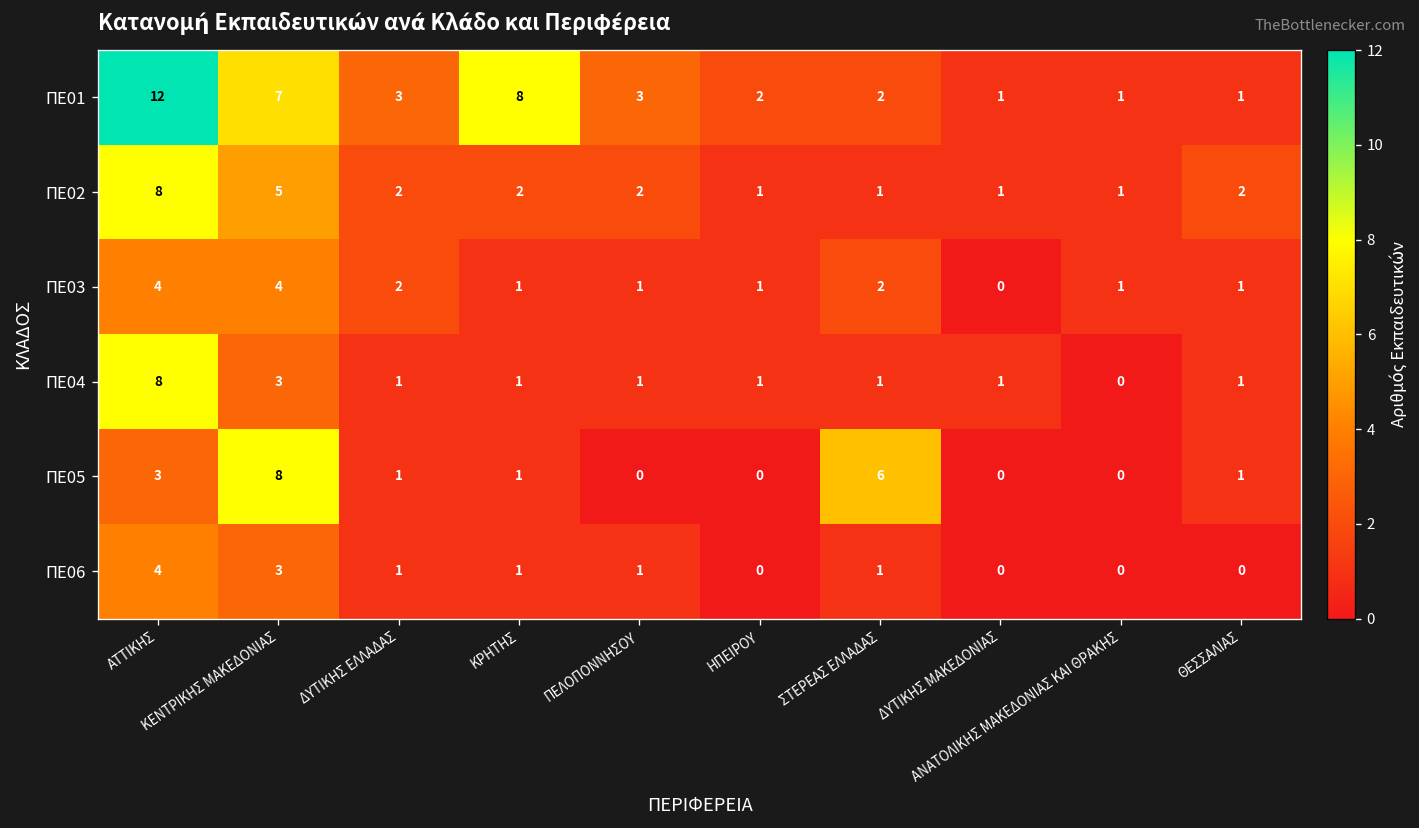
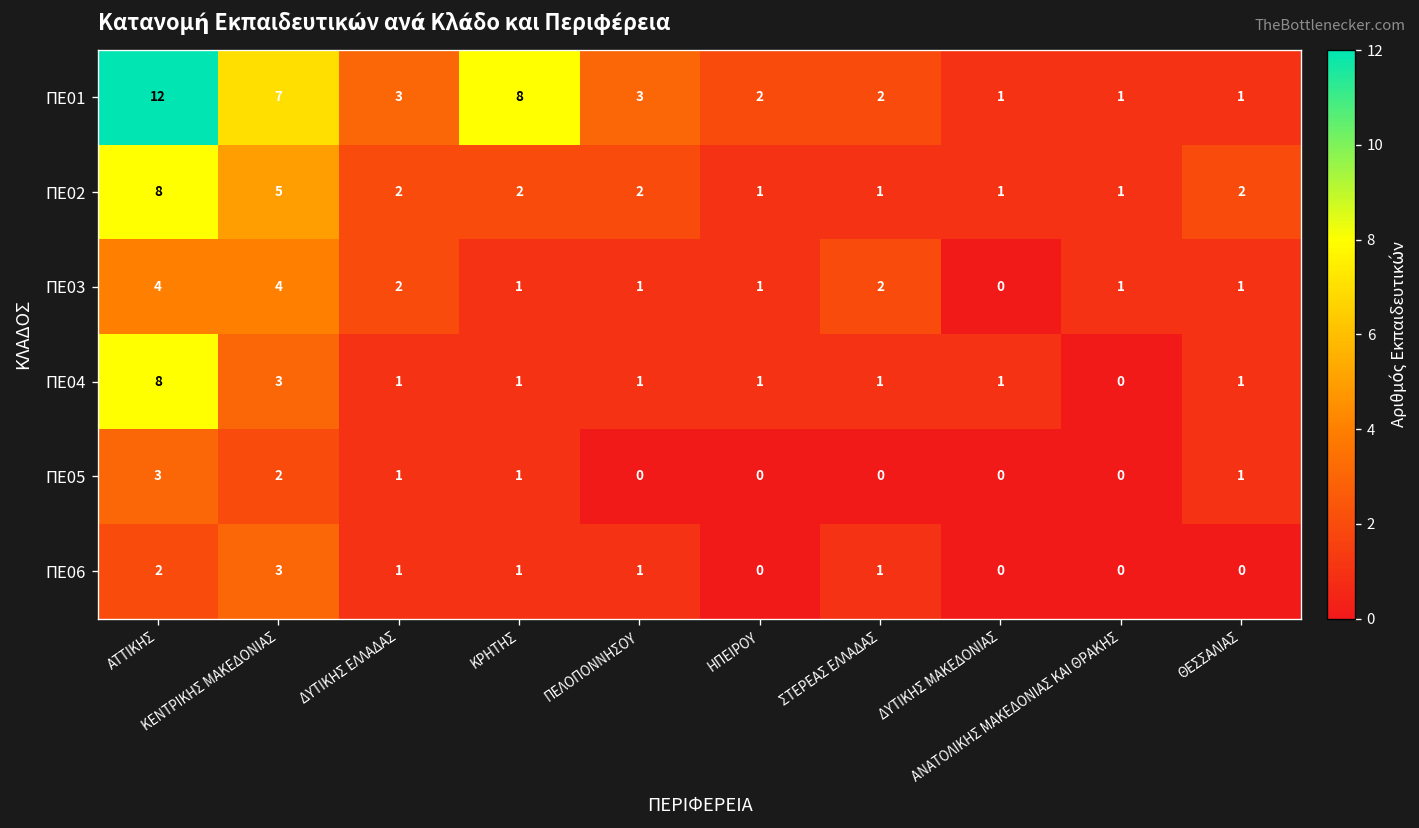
ΠΕ05, ΚΕΝΤΡΙΚΗΣ ΜΑΚΕΔΟΝΙΑΣ: 8 -> 2
ΠΕ05, ΣΤΕΡΕΑΣ ΕΛΛΑΔΑΣ: 6 -> 0
ΠΕ06, ΑΤΤΙΚΗΣ: 4 -> 2
